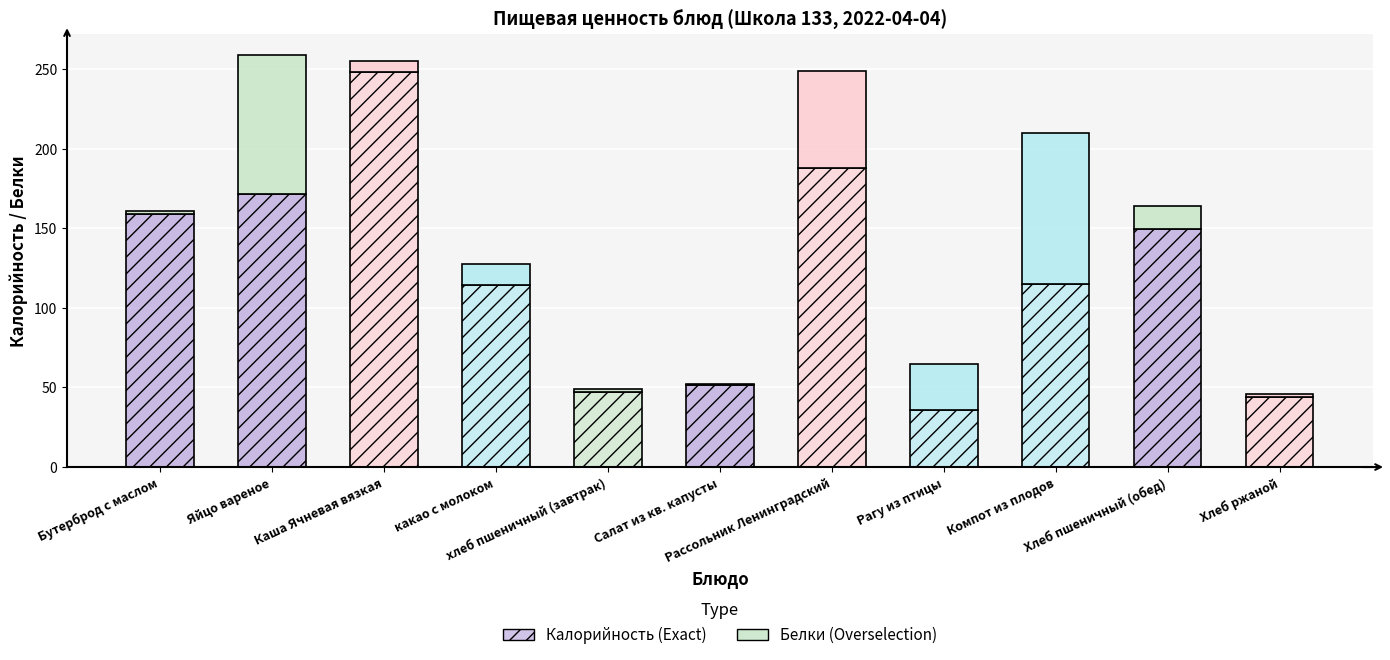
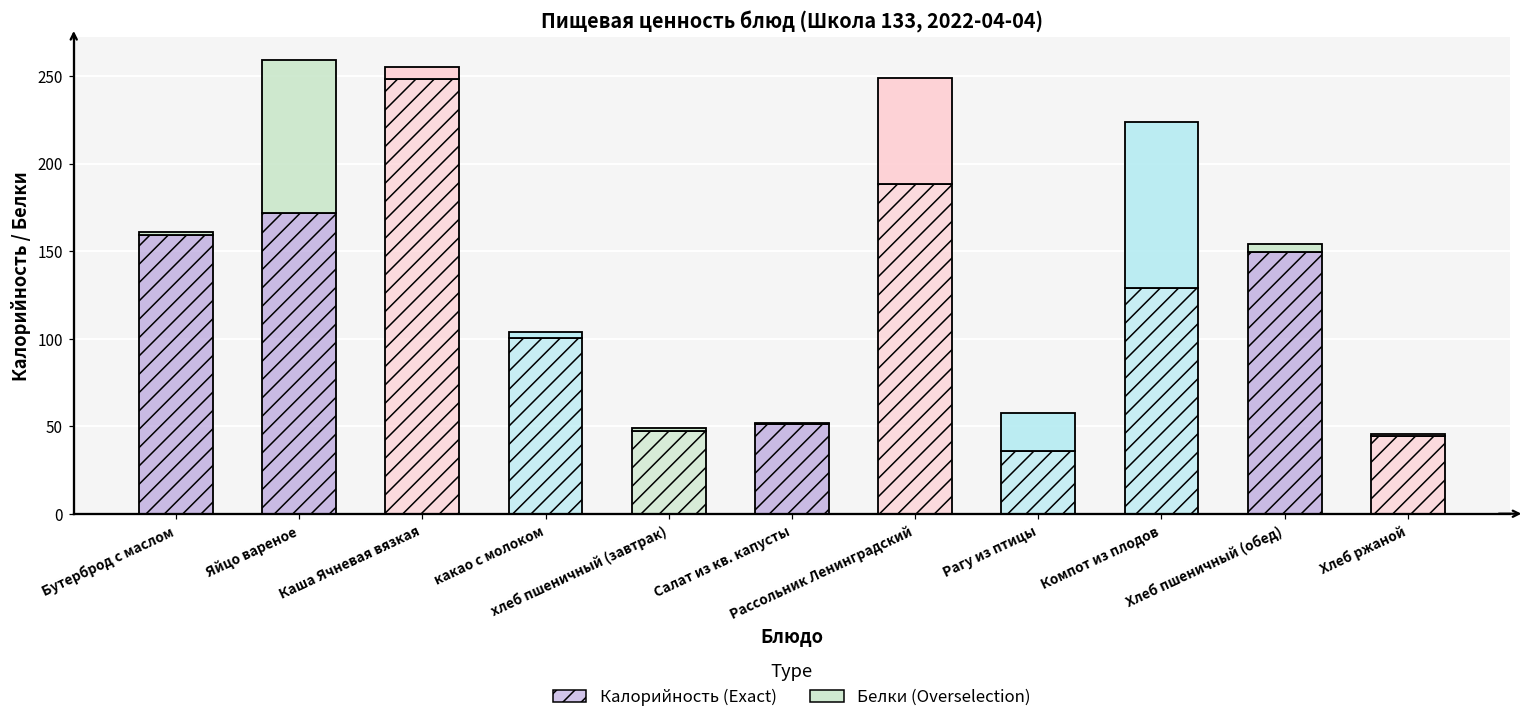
Калорийность (Exact), какао с молоком: 114 -> 100
Белки (Overselection), какао с молоком: 13 -> 3
Белки (Overselection), Рагу из птицы: 29 -> 22
Калорийность (Exact), Компот из плодов: 115 -> 129
Белки (Overselection), Хлеб пшеничный (обед): 14 -> 5
